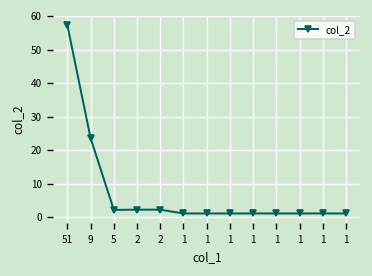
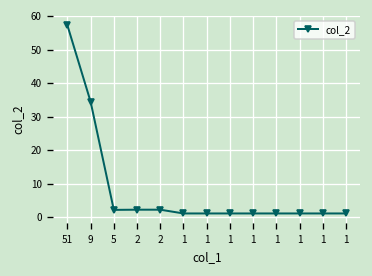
9: 24 -> 34
